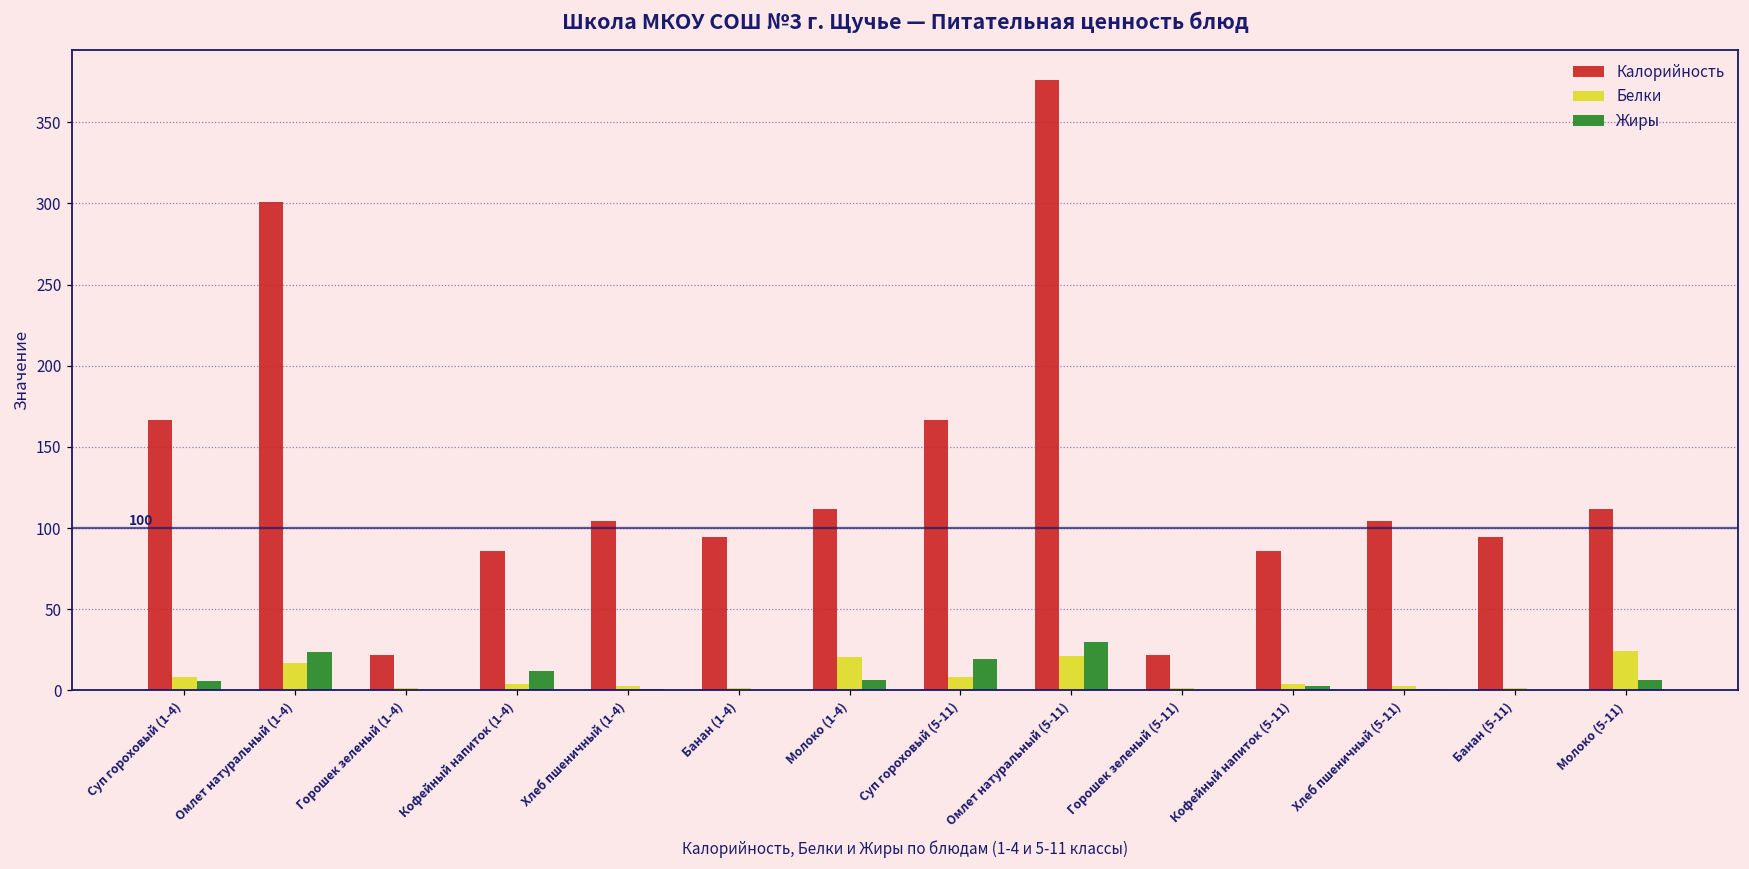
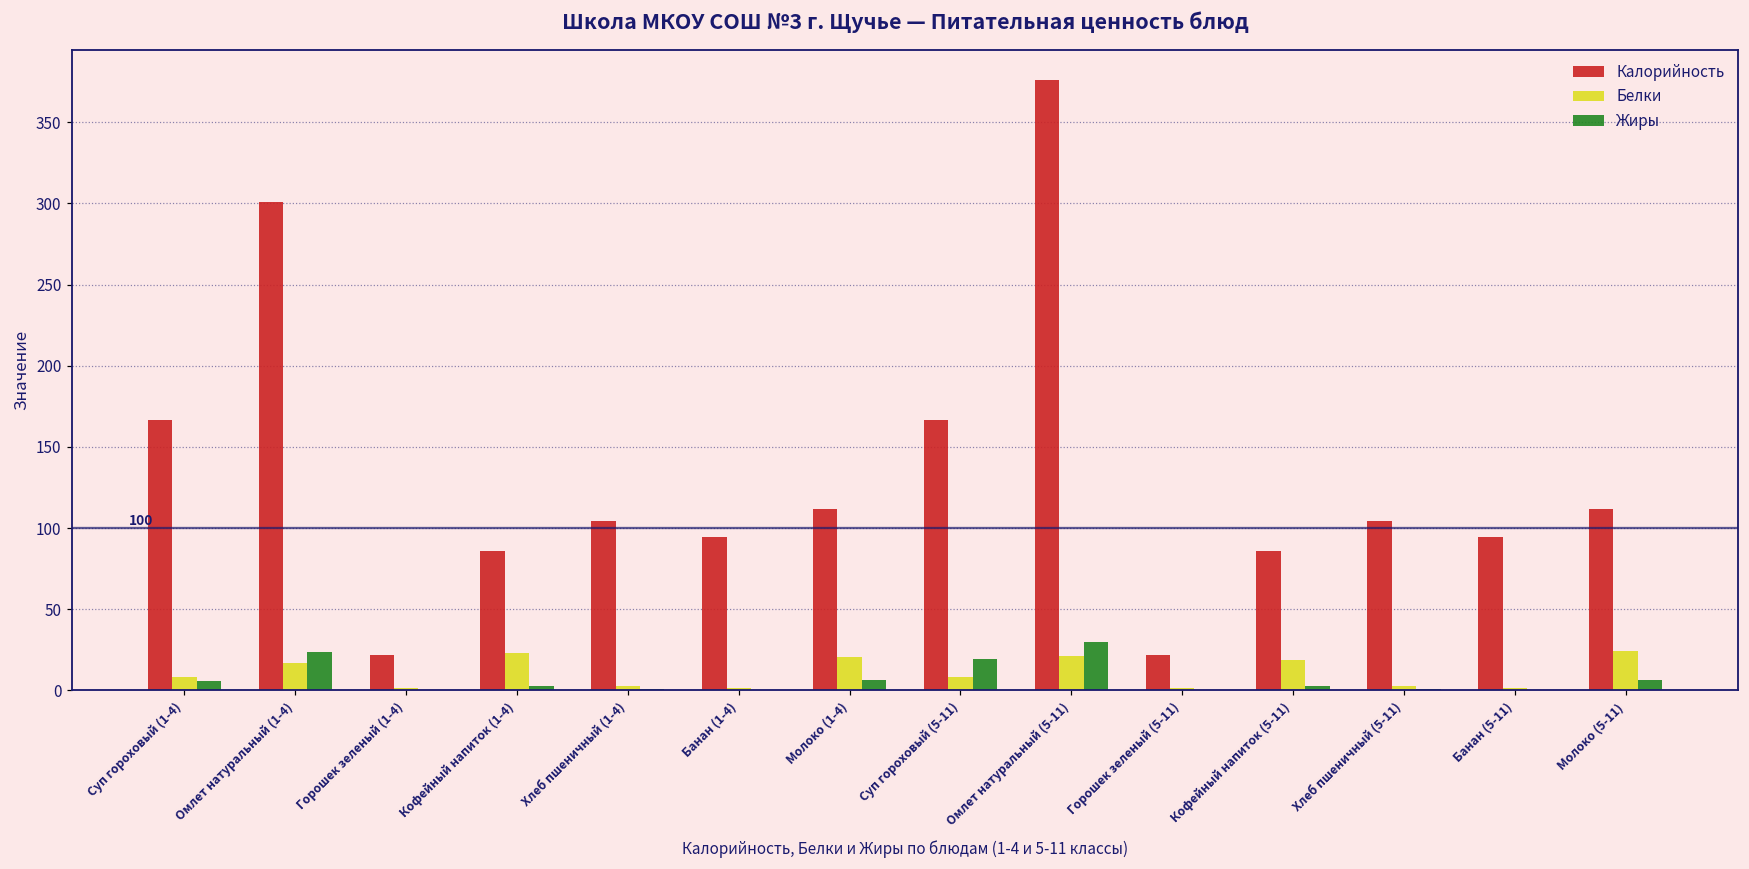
Белки, Кофейный напиток (1-4): 4 -> 23
Жиры, Кофейный напиток (1-4): 12 -> 3
Белки, Кофейный напиток (5-11): 4 -> 19
